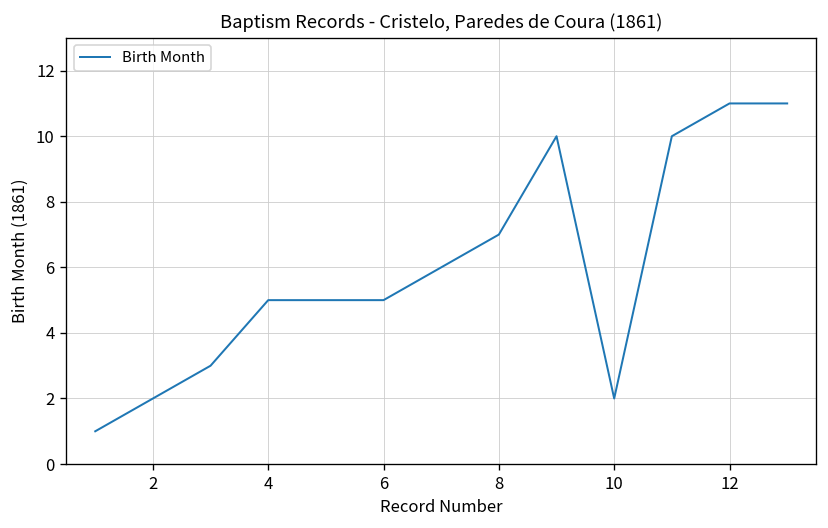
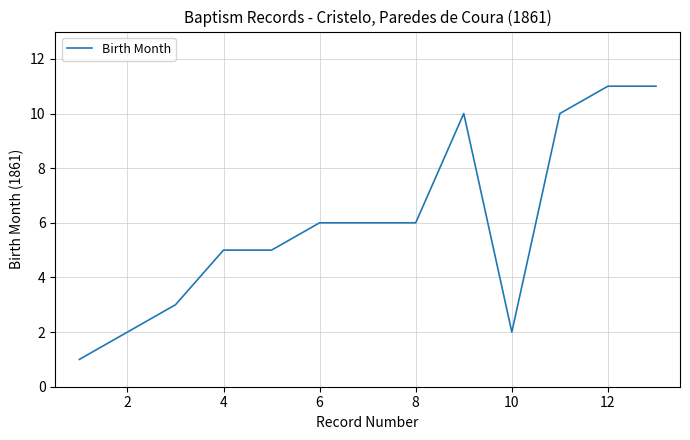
6: 5 -> 6
8: 7 -> 6
